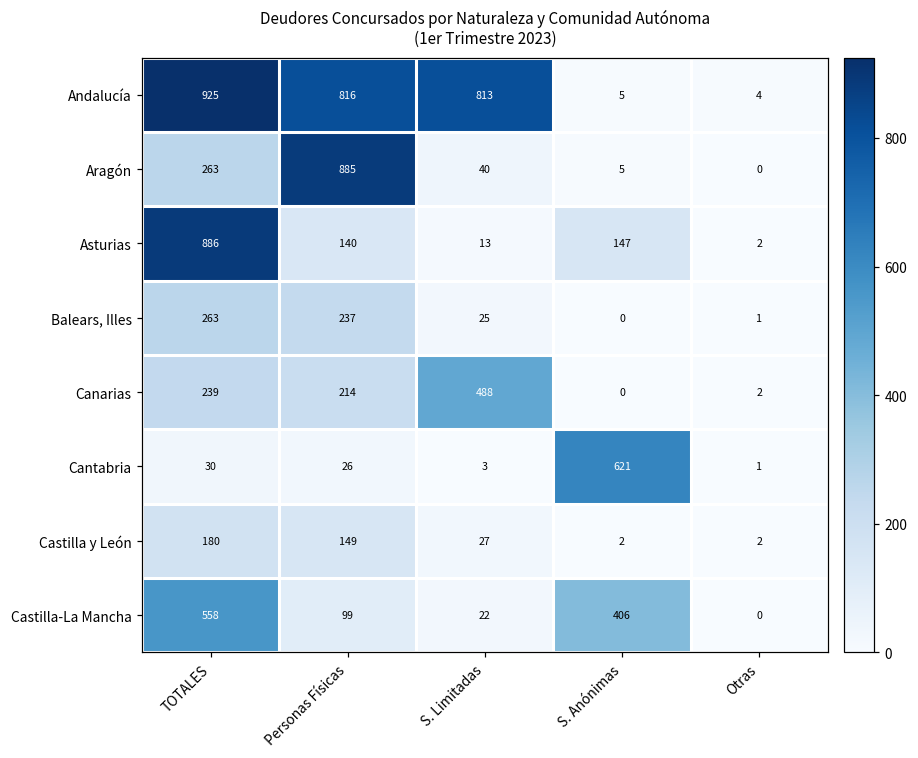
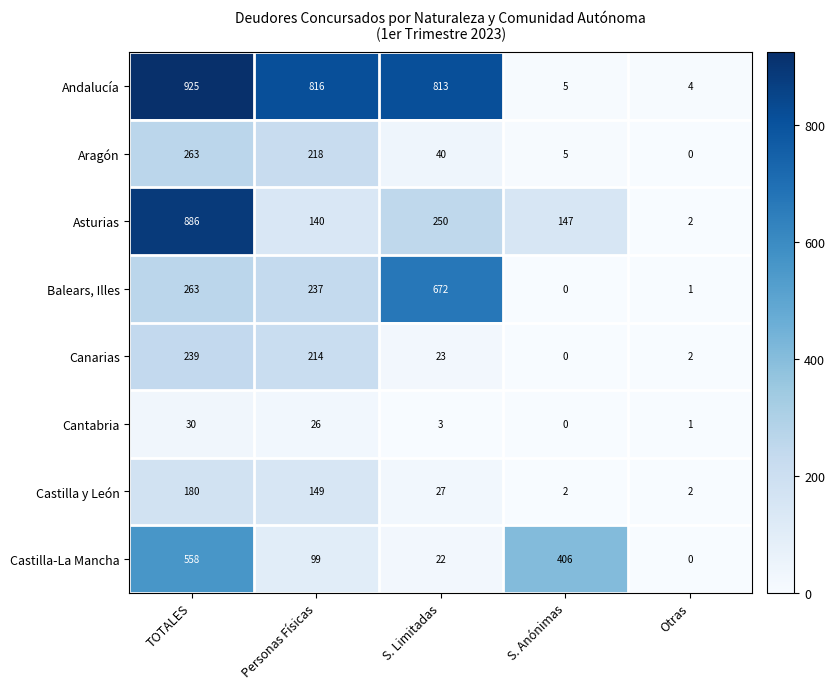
Aragón, Personas Físicas: 885 -> 218
Asturias, S. Limitadas: 13 -> 250
Balears, Illes, S. Limitadas: 25 -> 672
Canarias, S. Limitadas: 488 -> 23
Cantabria, S. Anónimas: 621 -> 0
